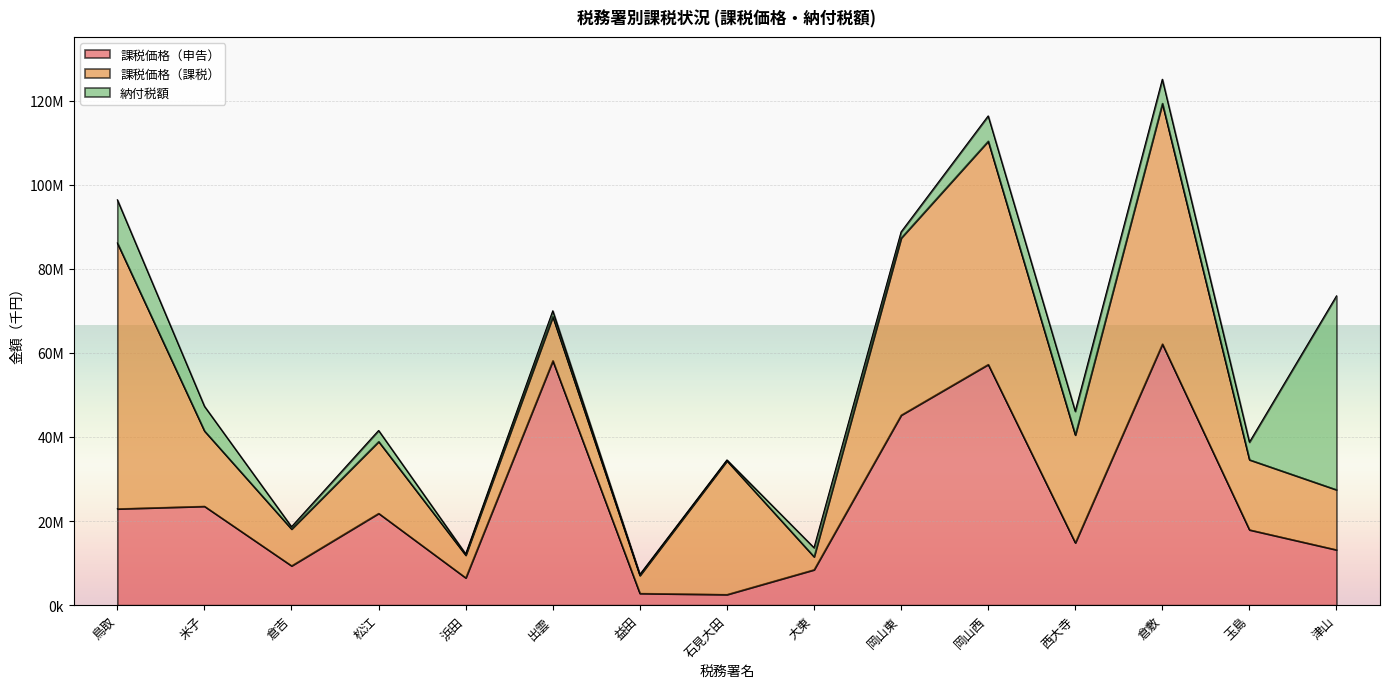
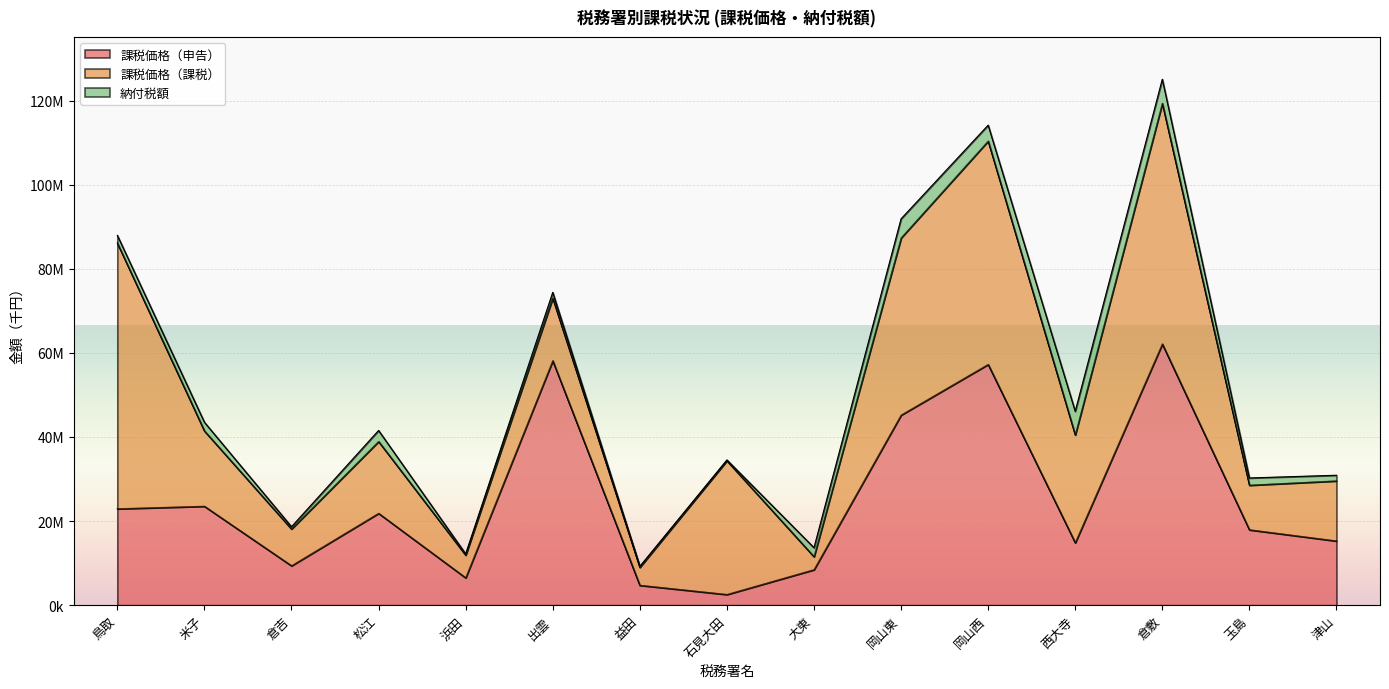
納付税額, 鳥取: 10000000 -> 2000000
納付税額, 米子: 6000000 -> 2000000
課税価格（課税）, 出雲: 10000000 -> 15000000
課税価格（申告）, 益田: 3000000 -> 5000000
納付税額, 岡山東: 1000000 -> 5000000
納付税額, 岡山西: 6000000 -> 4000000
課税価格（課税）, 玉島: 17000000 -> 11000000
納付税額, 玉島: 4000000 -> 2000000
課税価格（申告）, 津山: 13000000 -> 15000000
納付税額, 津山: 46000000 -> 1000000
